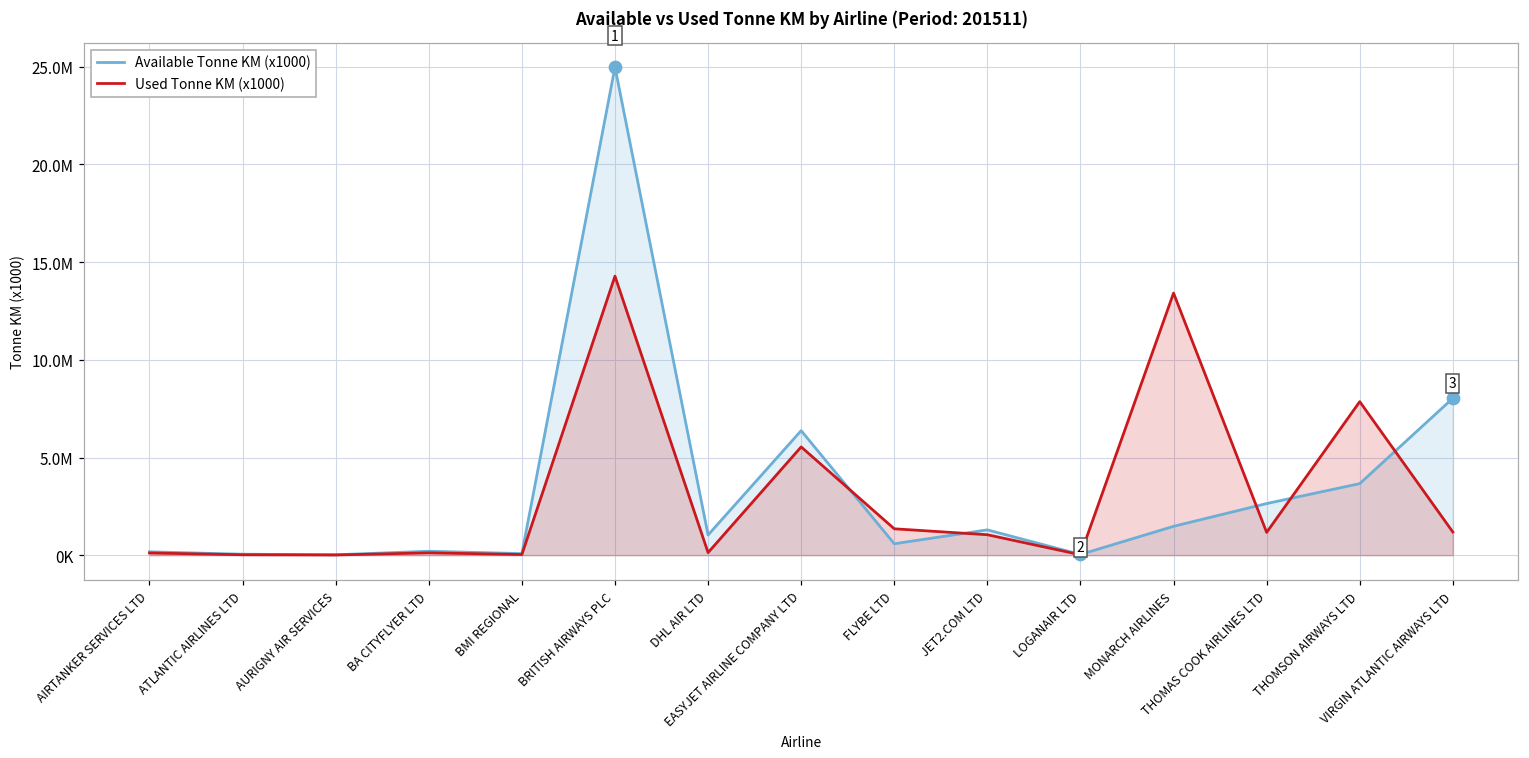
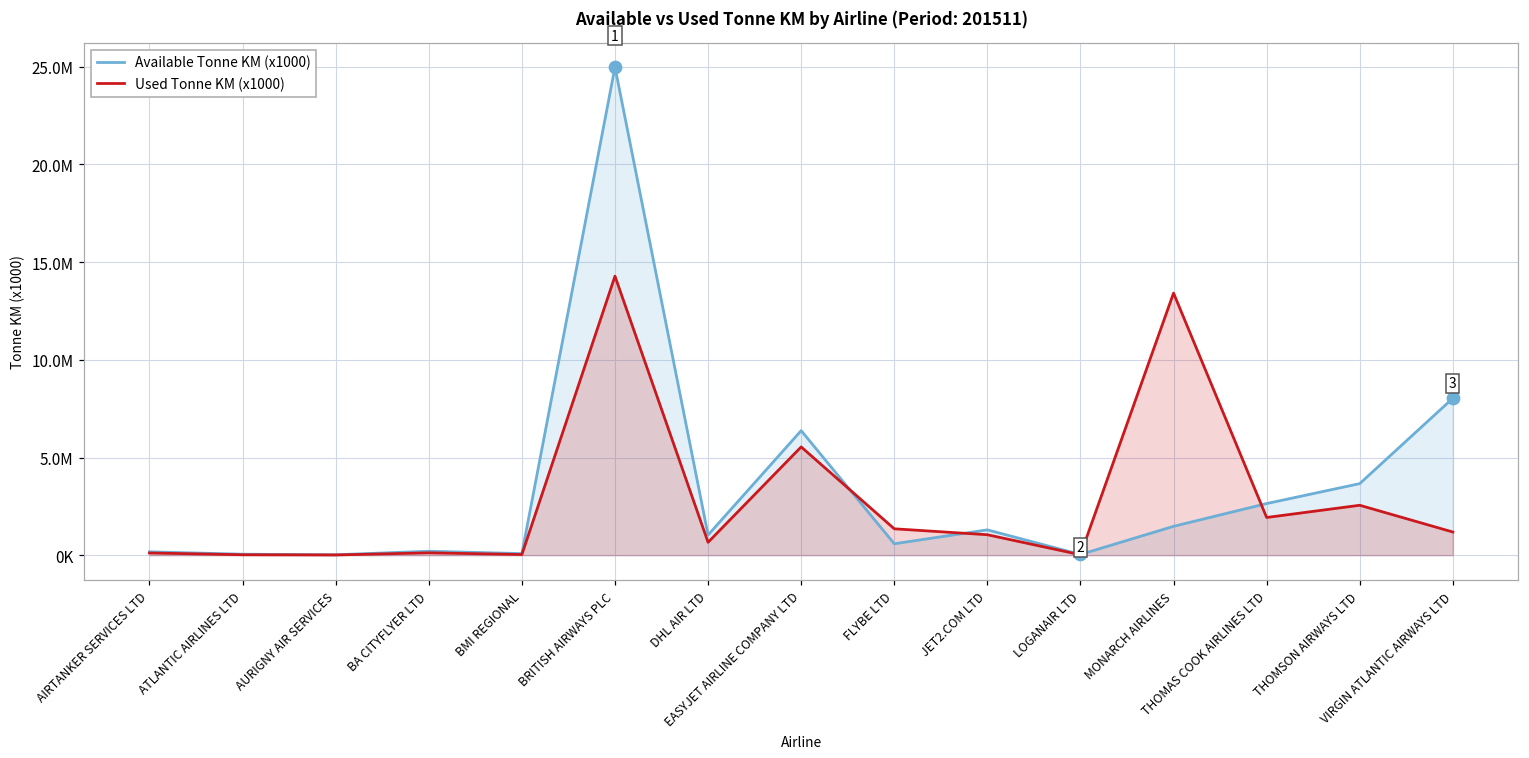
Used Tonne KM (x1000), DHL AIR LTD: 100000 -> 700000
Used Tonne KM (x1000), THOMAS COOK AIRLINES LTD: 1200000 -> 1900000
Used Tonne KM (x1000), THOMSON AIRWAYS LTD: 7900000 -> 2600000
